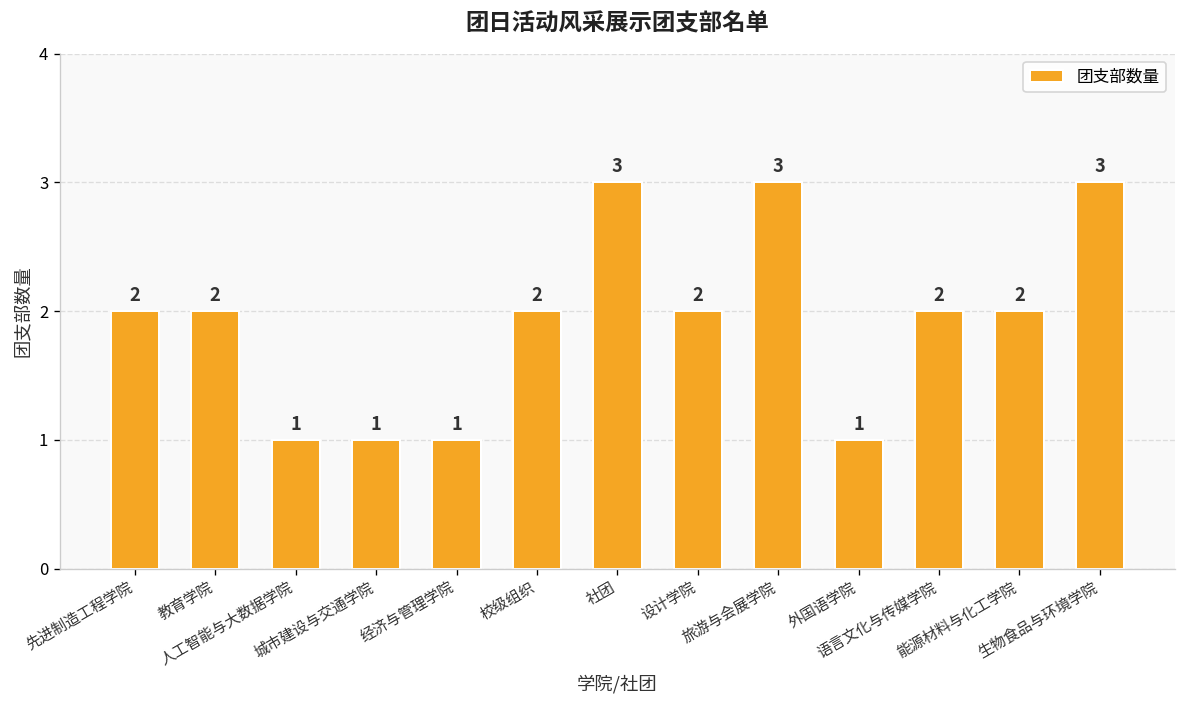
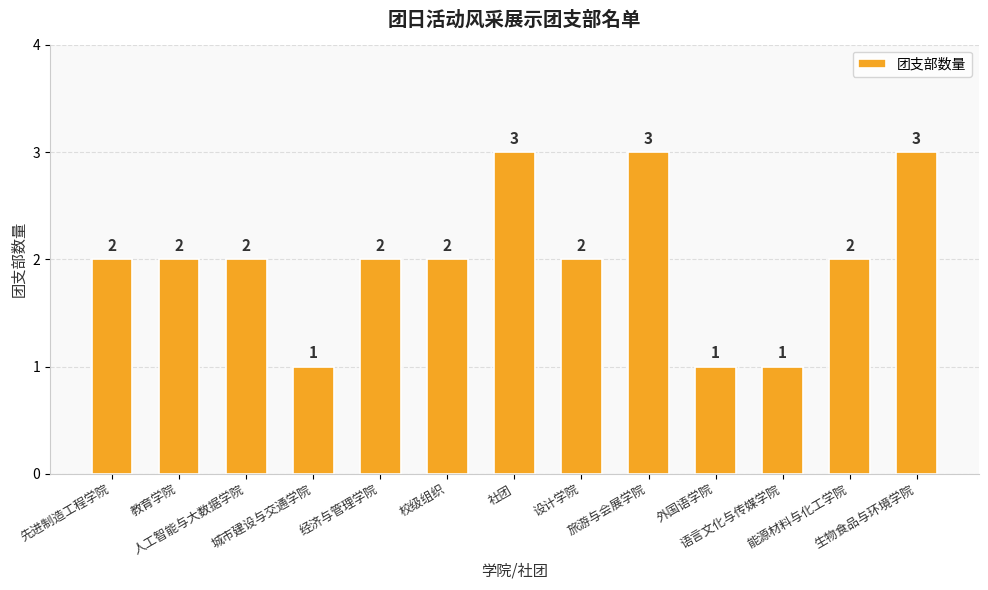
人工智能与大数据学院: 1 -> 2
经济与管理学院: 1 -> 2
语言文化与传媒学院: 2 -> 1
